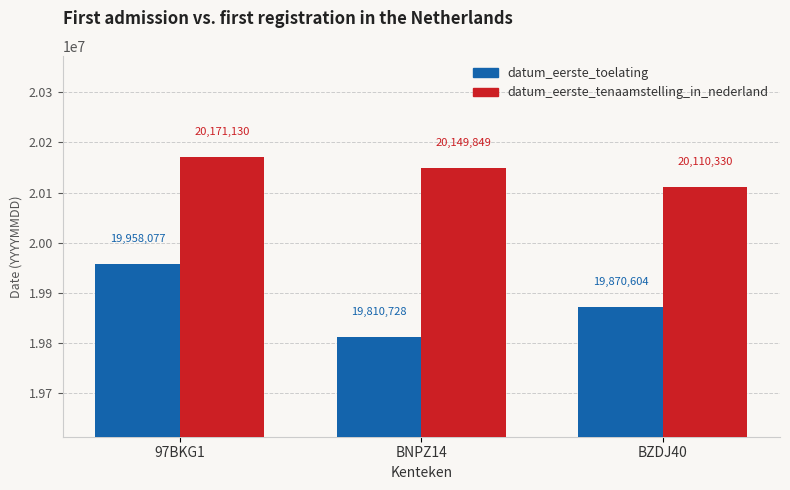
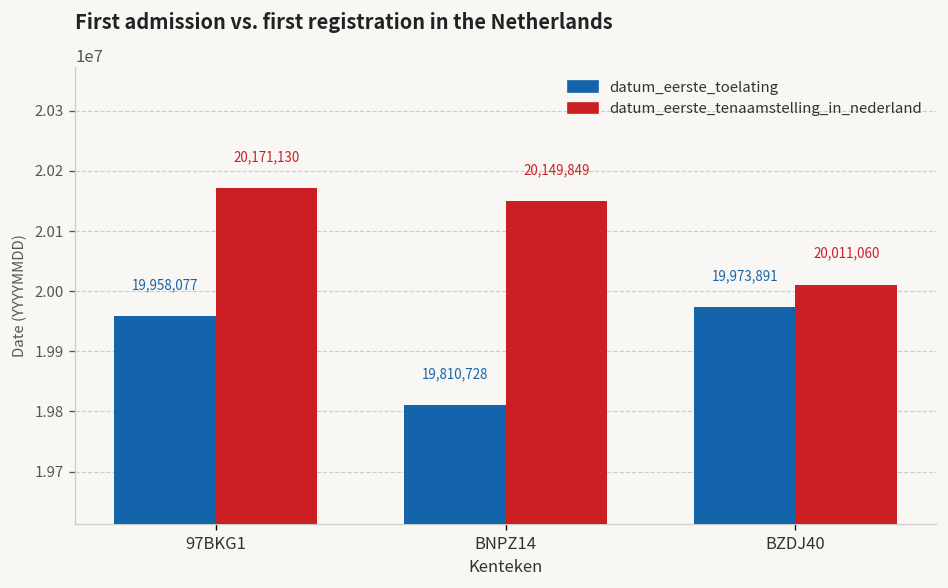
datum_eerste_toelating, BZDJ40: 19,870,604 -> 19,973,891
datum_eerste_tenaamstelling_in_nederland, BZDJ40: 20,110,330 -> 20,011,060
